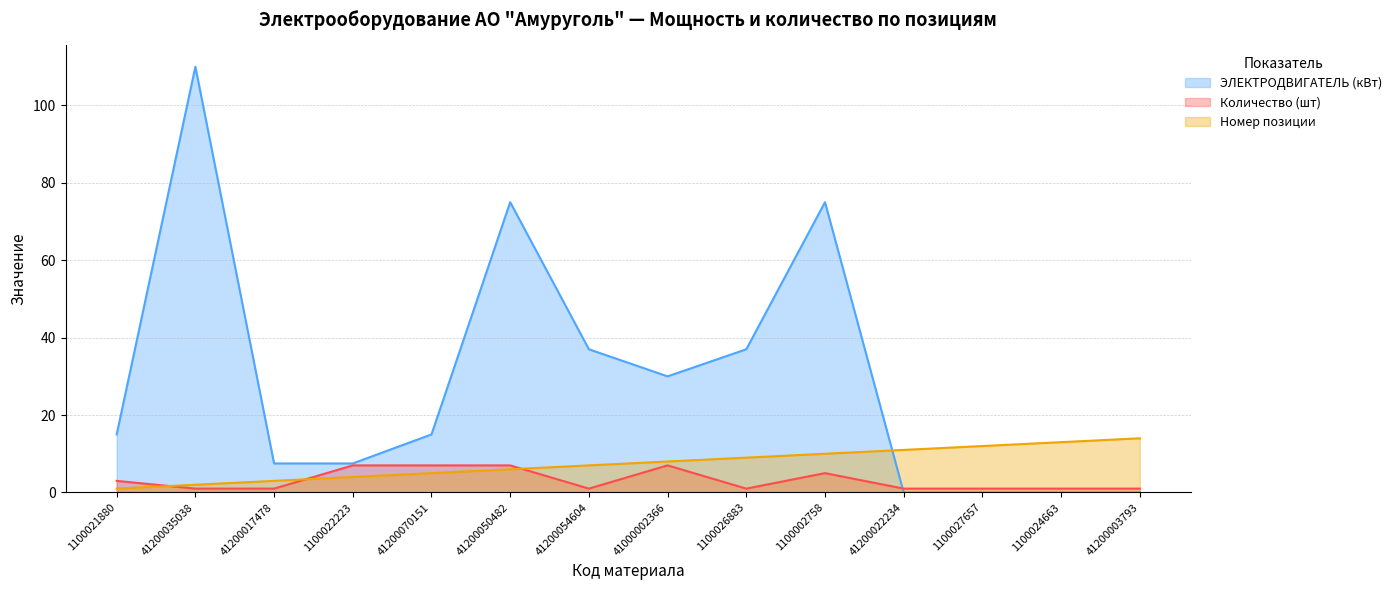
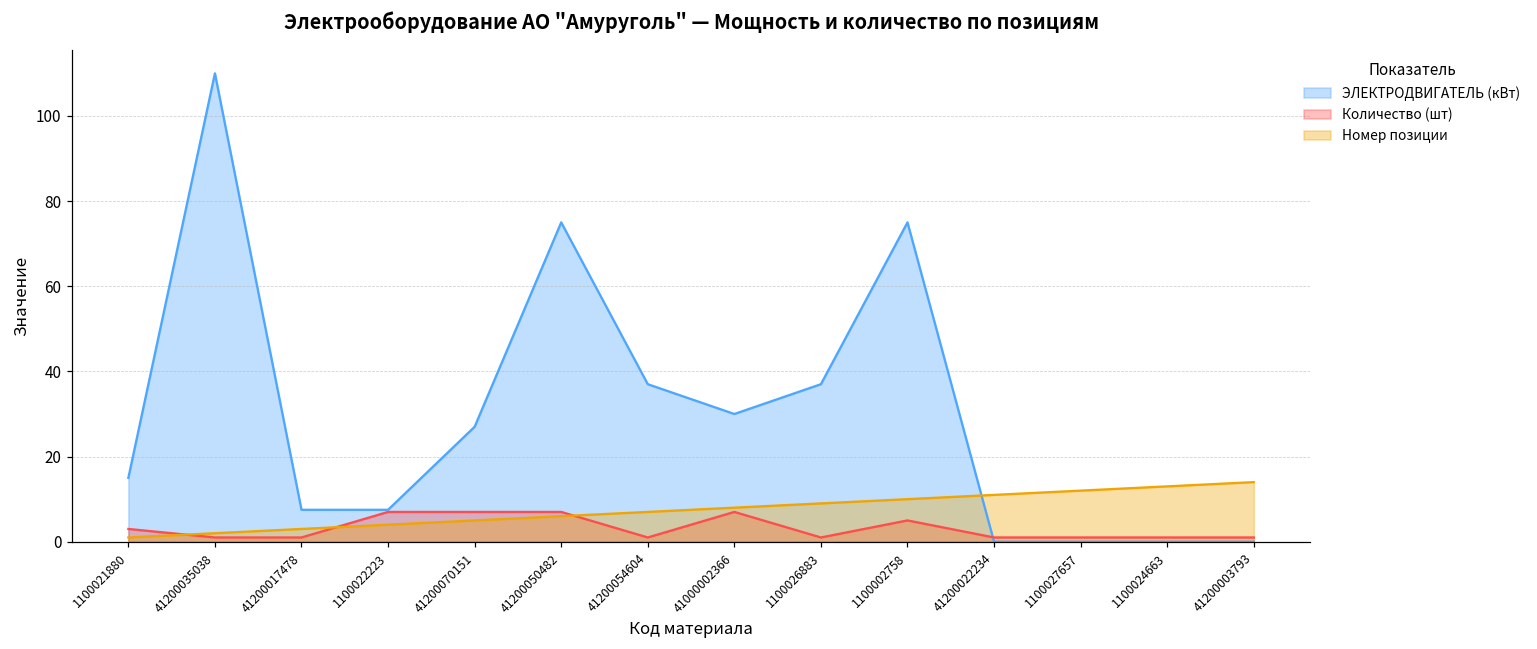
ЭЛЕКТРОДВИГАТЕЛЬ (кВт), 41200070151: 15 -> 27
